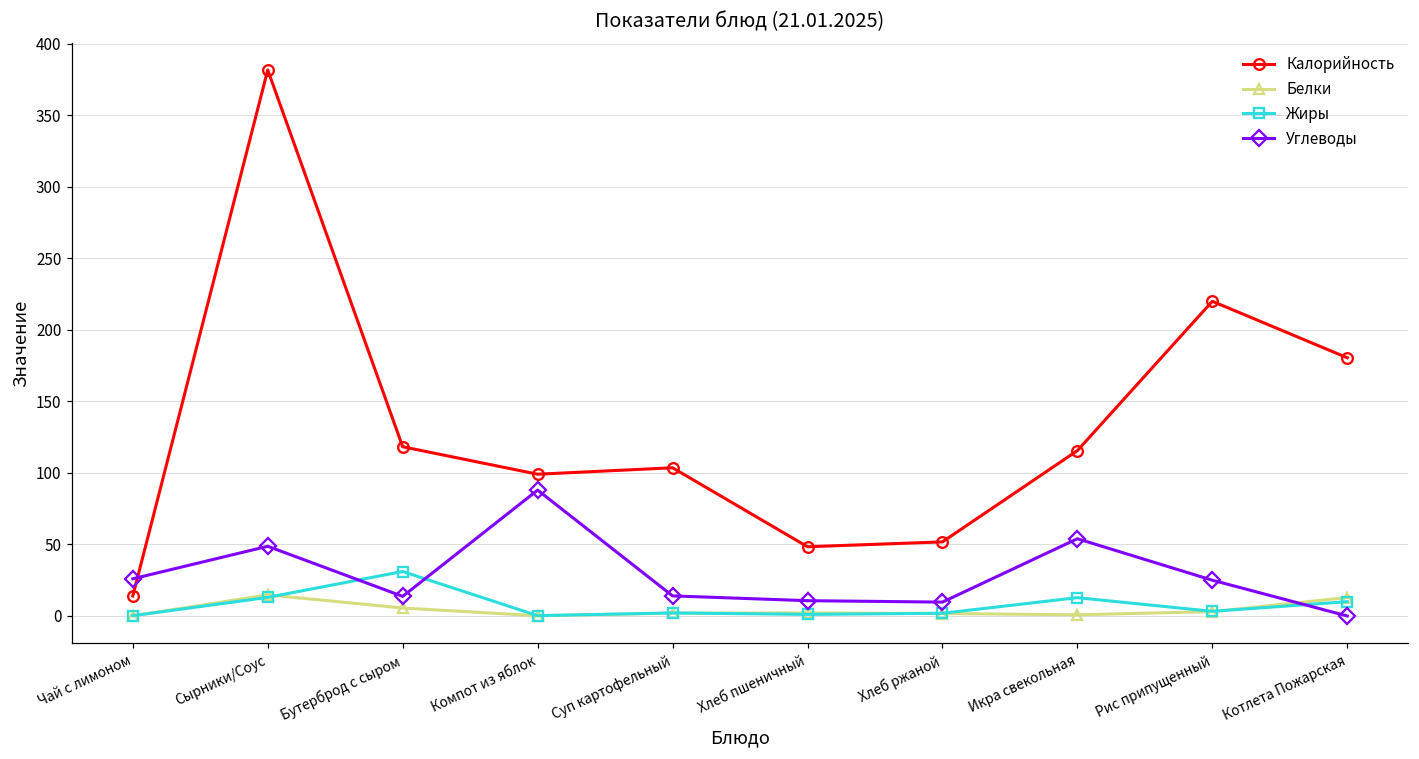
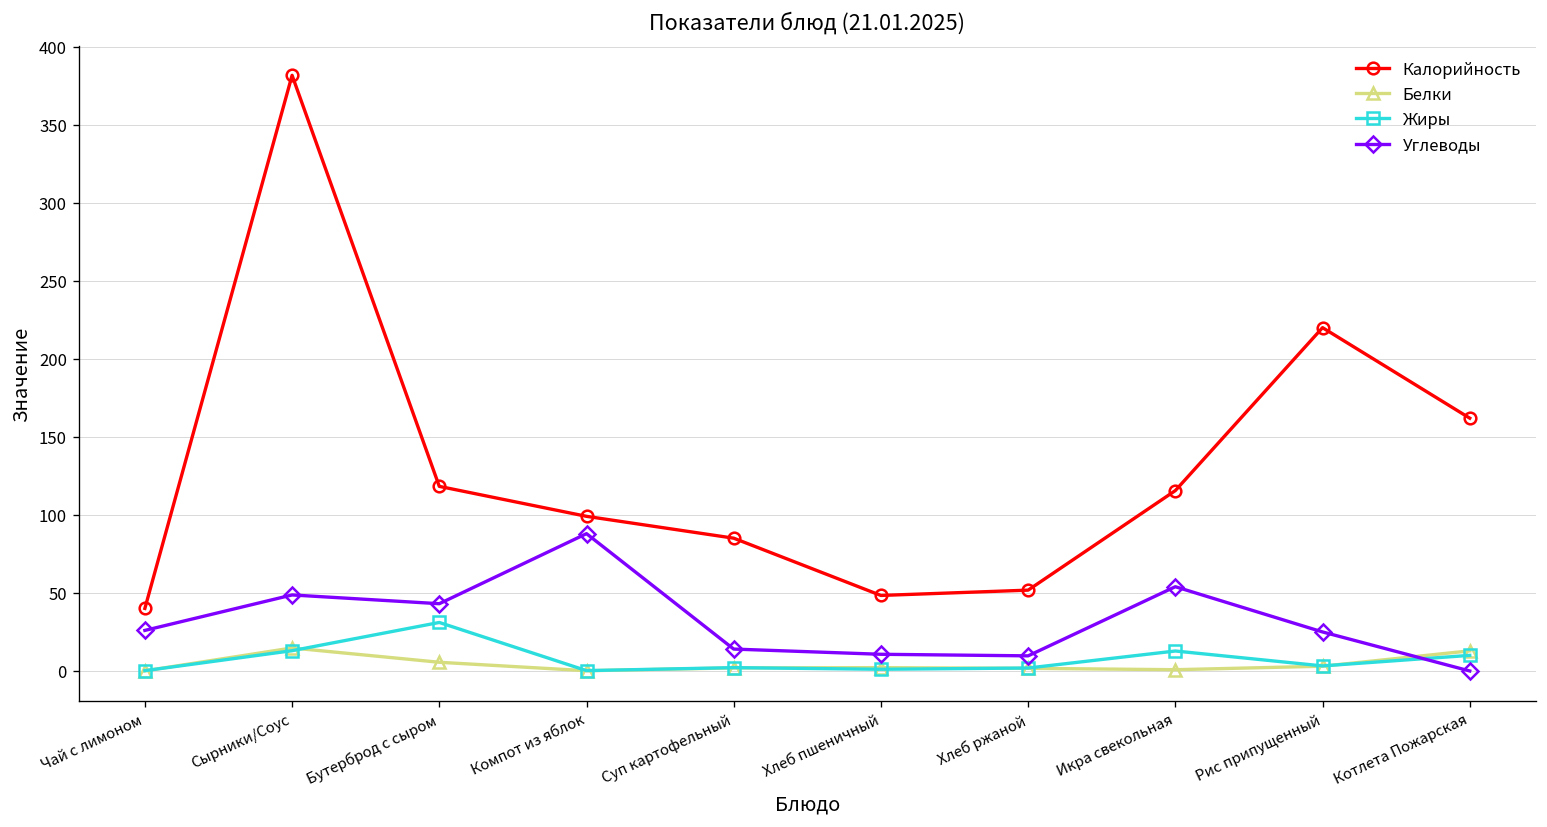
Калорийность, Чай с лимоном: 14 -> 40
Углеводы, Бутерброд с сыром: 14 -> 43
Калорийность, Суп картофельный: 104 -> 85
Калорийность, Котлета Пожарская: 181 -> 162
